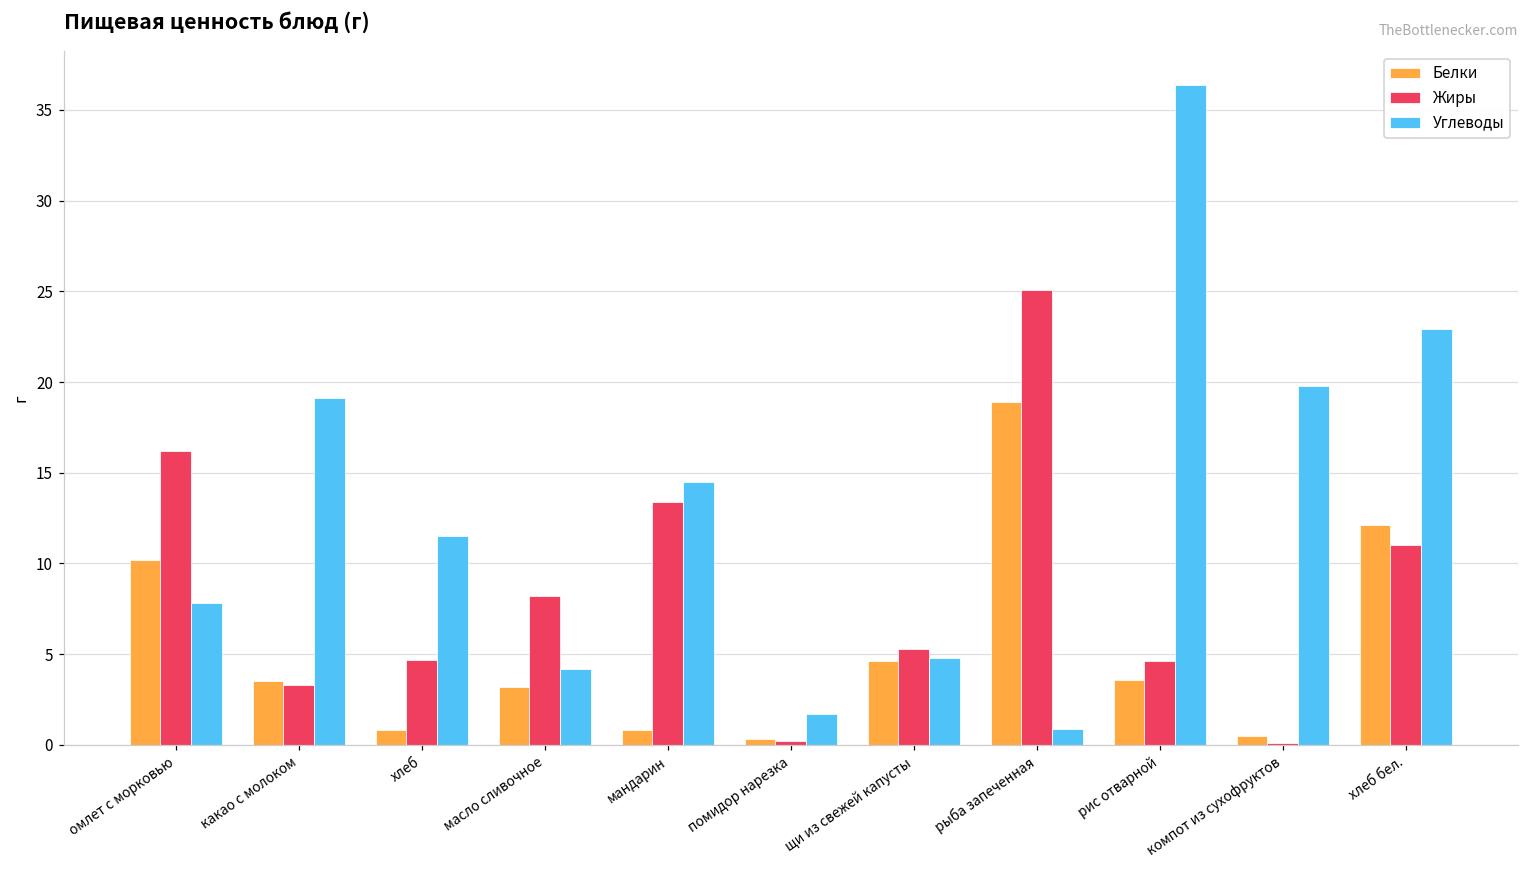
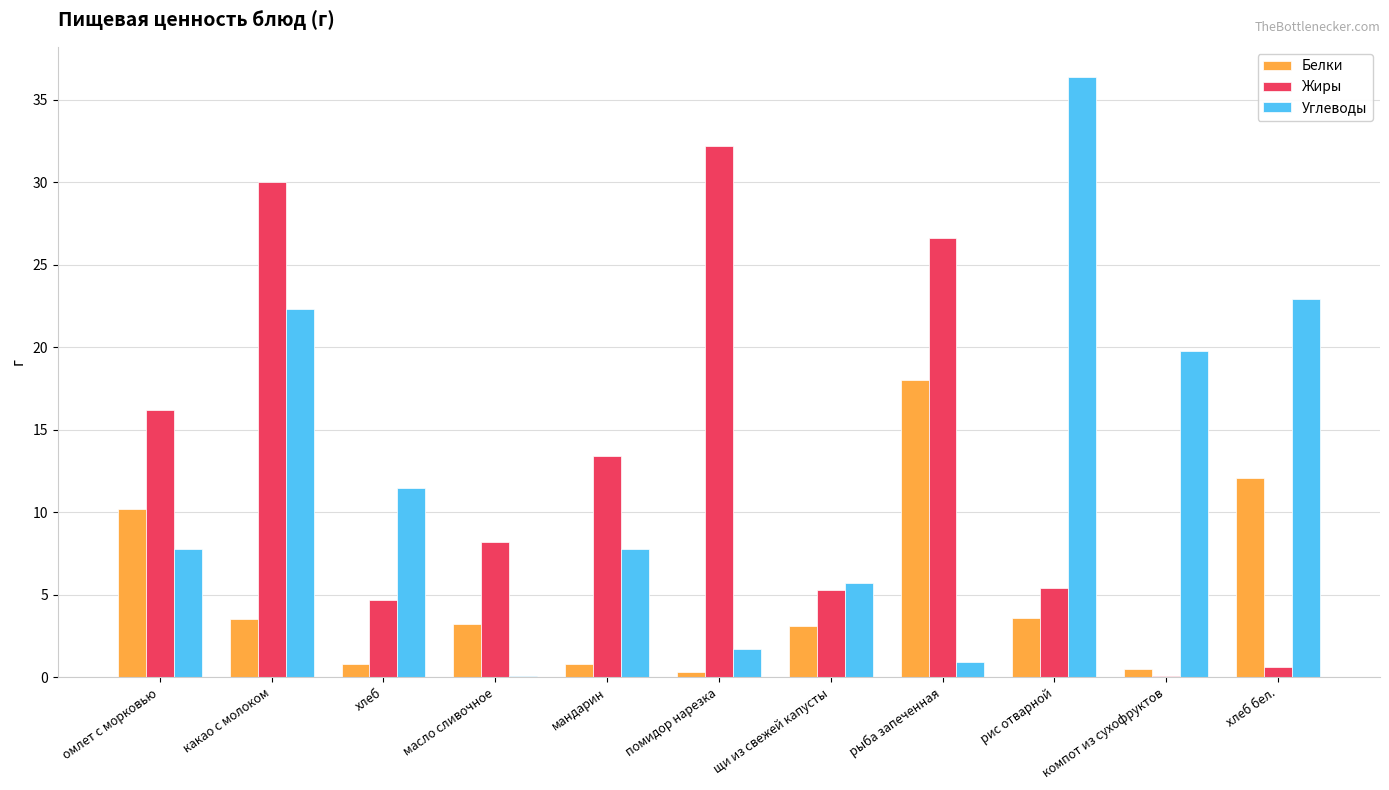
Жиры, какао с молоком: 3.3 -> 30.0
Углеводы, какао с молоком: 19.1 -> 22.3
Углеводы, масло сливочное: 4.2 -> 0.1
Углеводы, мандарин: 14.5 -> 7.8
Жиры, помидор нарезка: 0.2 -> 32.2
Белки, щи из свежей капусты: 4.6 -> 3.1
Углеводы, щи из свежей капусты: 4.8 -> 5.7
Белки, рыба запеченная: 18.9 -> 18.0
Жиры, рыба запеченная: 25.1 -> 26.6
Жиры, рис отварной: 4.6 -> 5.4
Жиры, хлеб бел.: 11.0 -> 0.6
